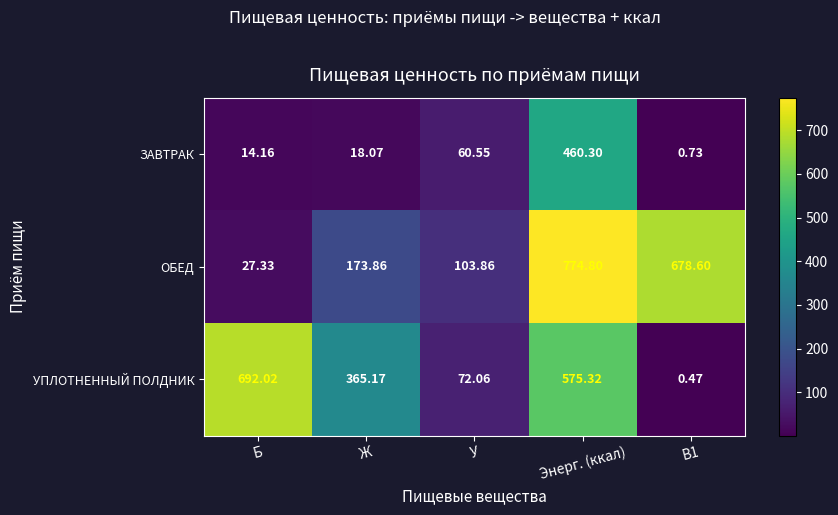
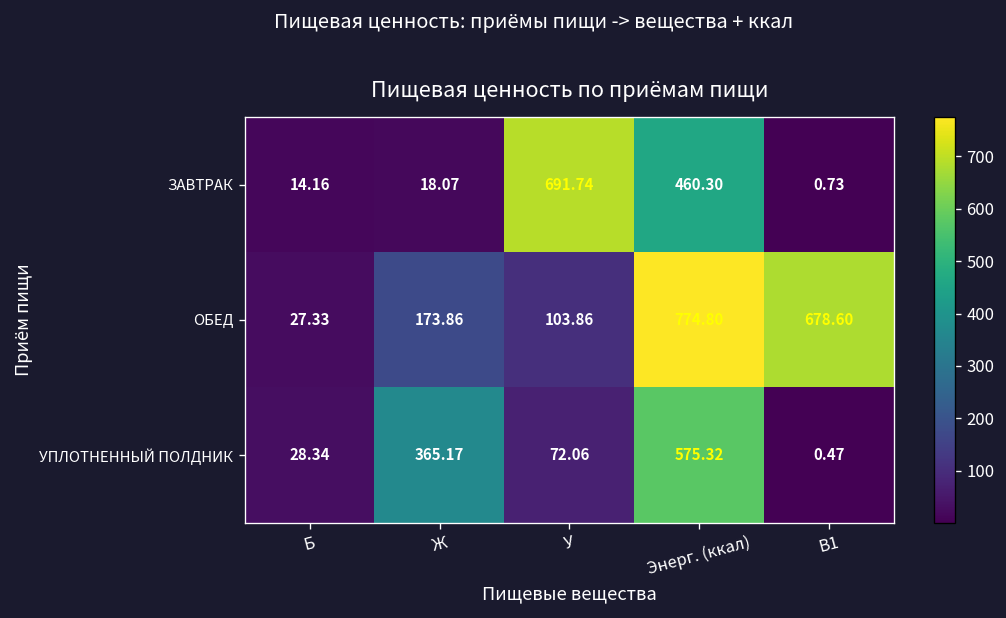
ЗАВТРАК, У: 60.55 -> 691.74
УПЛОТНЕННЫЙ ПОЛДНИК, Б: 692.02 -> 28.34
